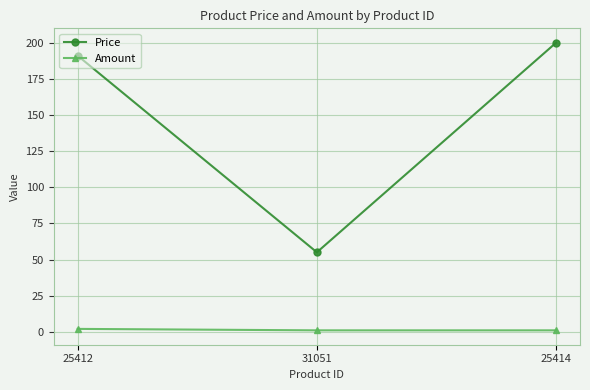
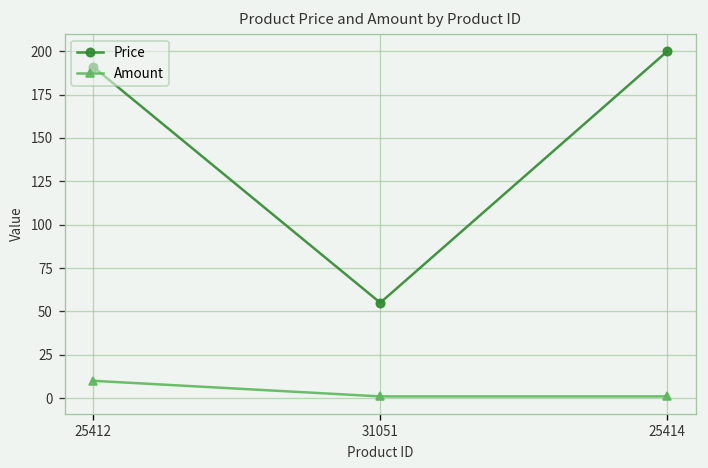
Amount, 25412: 2 -> 10
